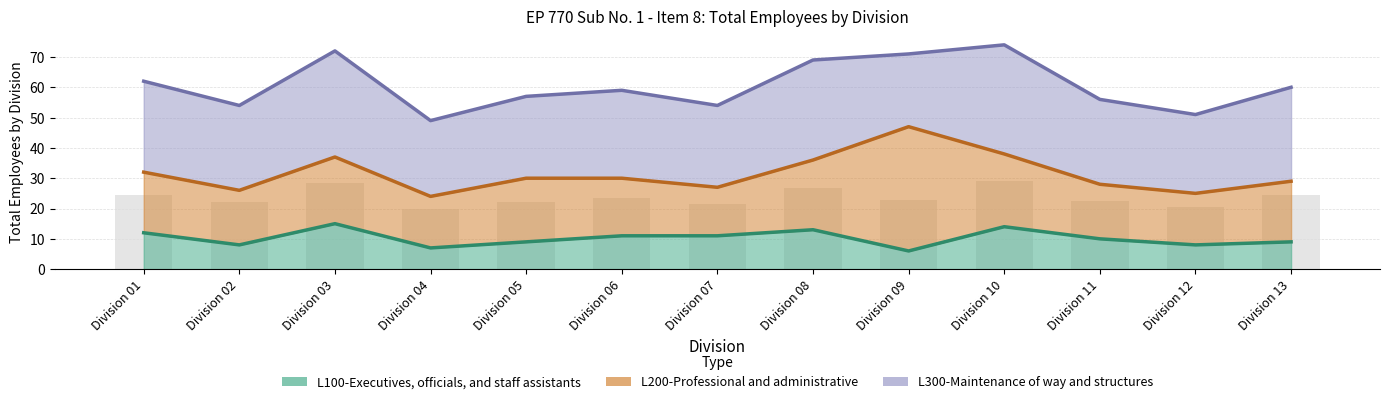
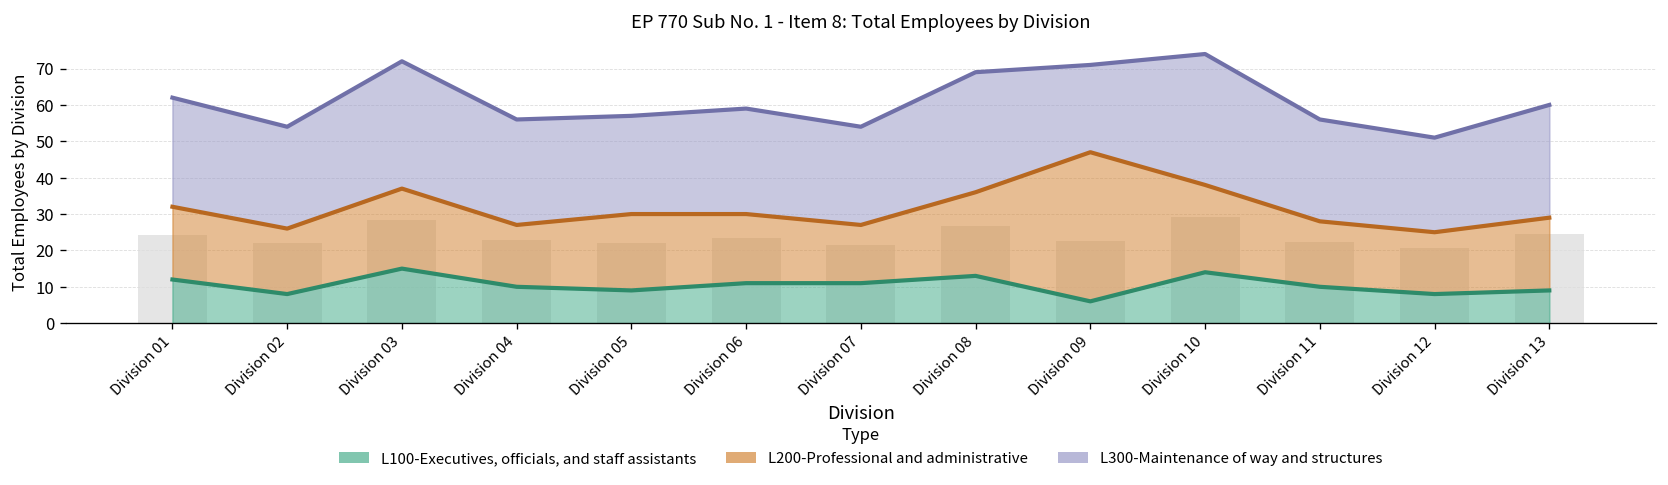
L100-Executives, officials, and staff assistants, Division 04: 7 -> 10
L300-Maintenance of way and structures, Division 04: 25 -> 29
